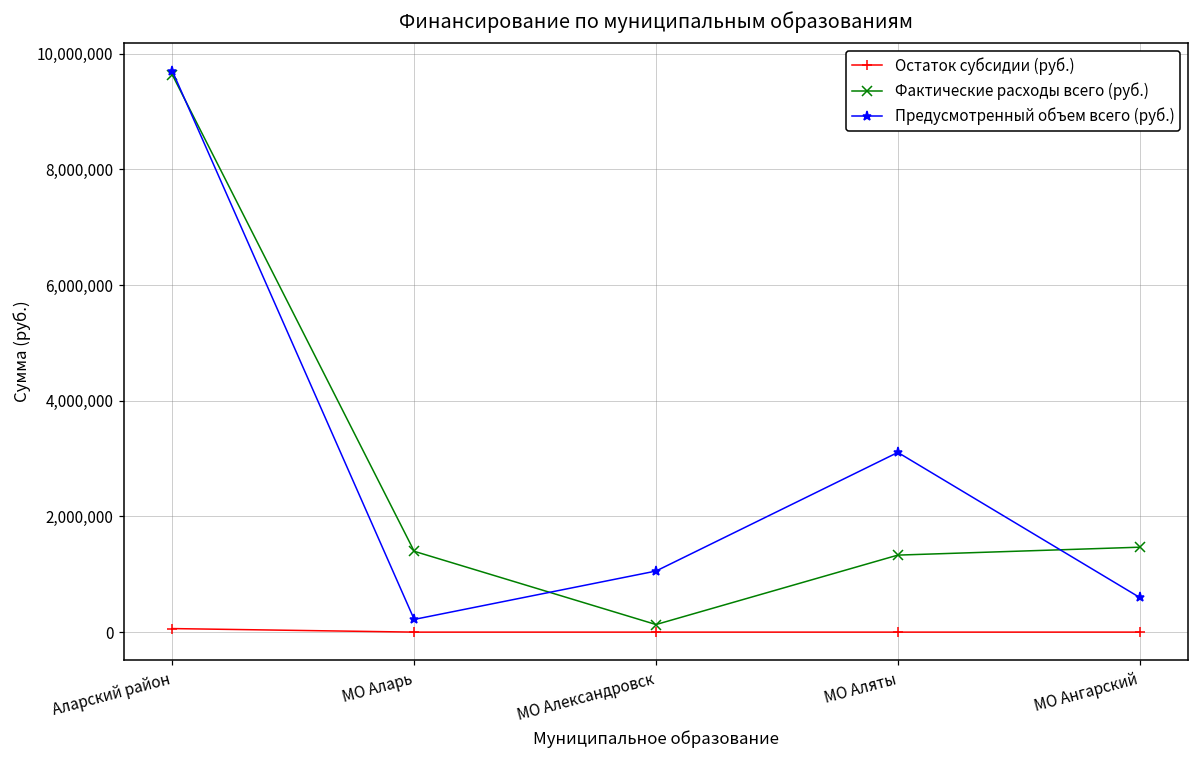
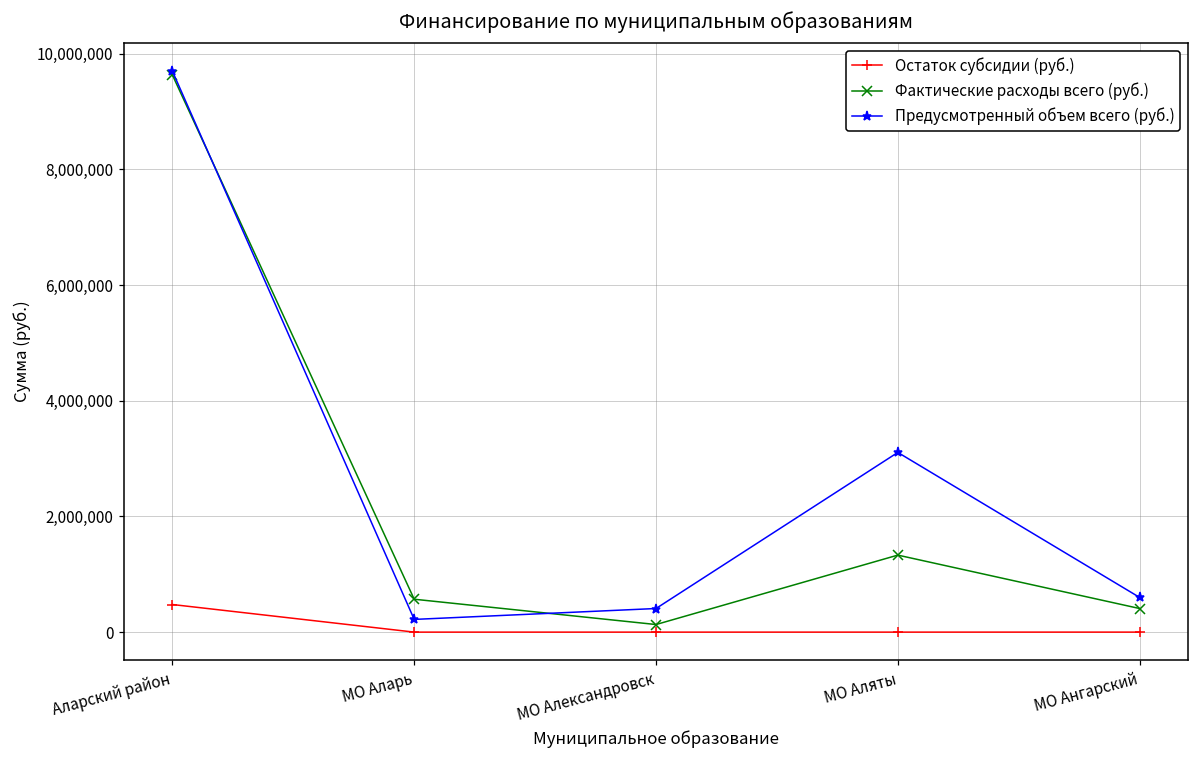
Остаток субсидии (руб.), Аларский район: 100,000 -> 500,000
Фактические расходы всего (руб.), МО Аларь: 1,400,000 -> 600,000
Предусмотренный объем всего (руб.), МО Александровск: 1,100,000 -> 400,000
Фактические расходы всего (руб.), МО Ангарский: 1,500,000 -> 400,000
